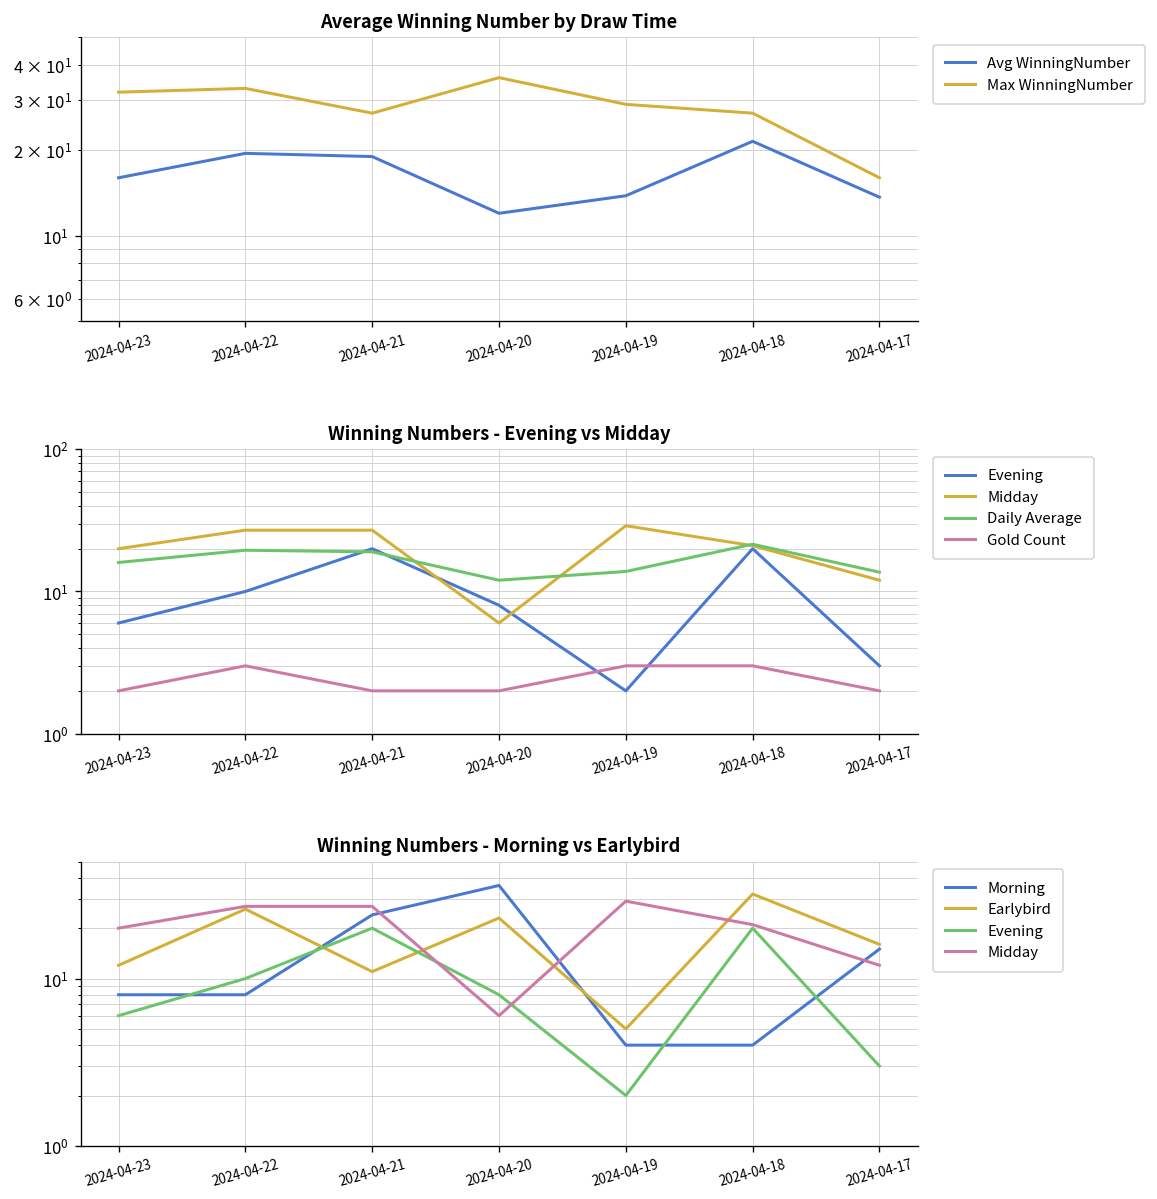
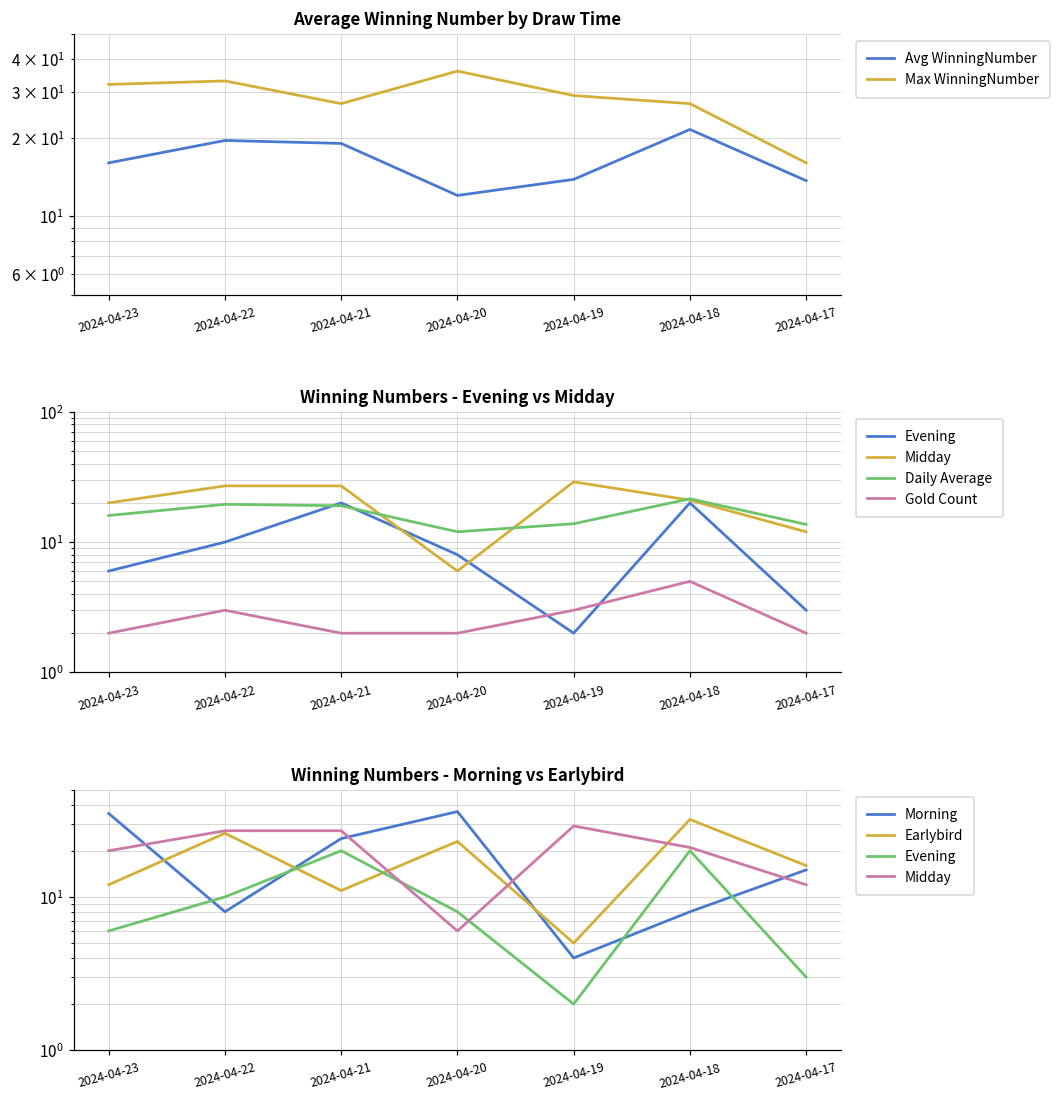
Winning Numbers - Evening vs Midday, Gold Count, 2024-04-18: 3 -> 5
Winning Numbers - Morning vs Earlybird, Morning, 2024-04-23: 8 -> 35
Winning Numbers - Morning vs Earlybird, Morning, 2024-04-18: 4 -> 8
